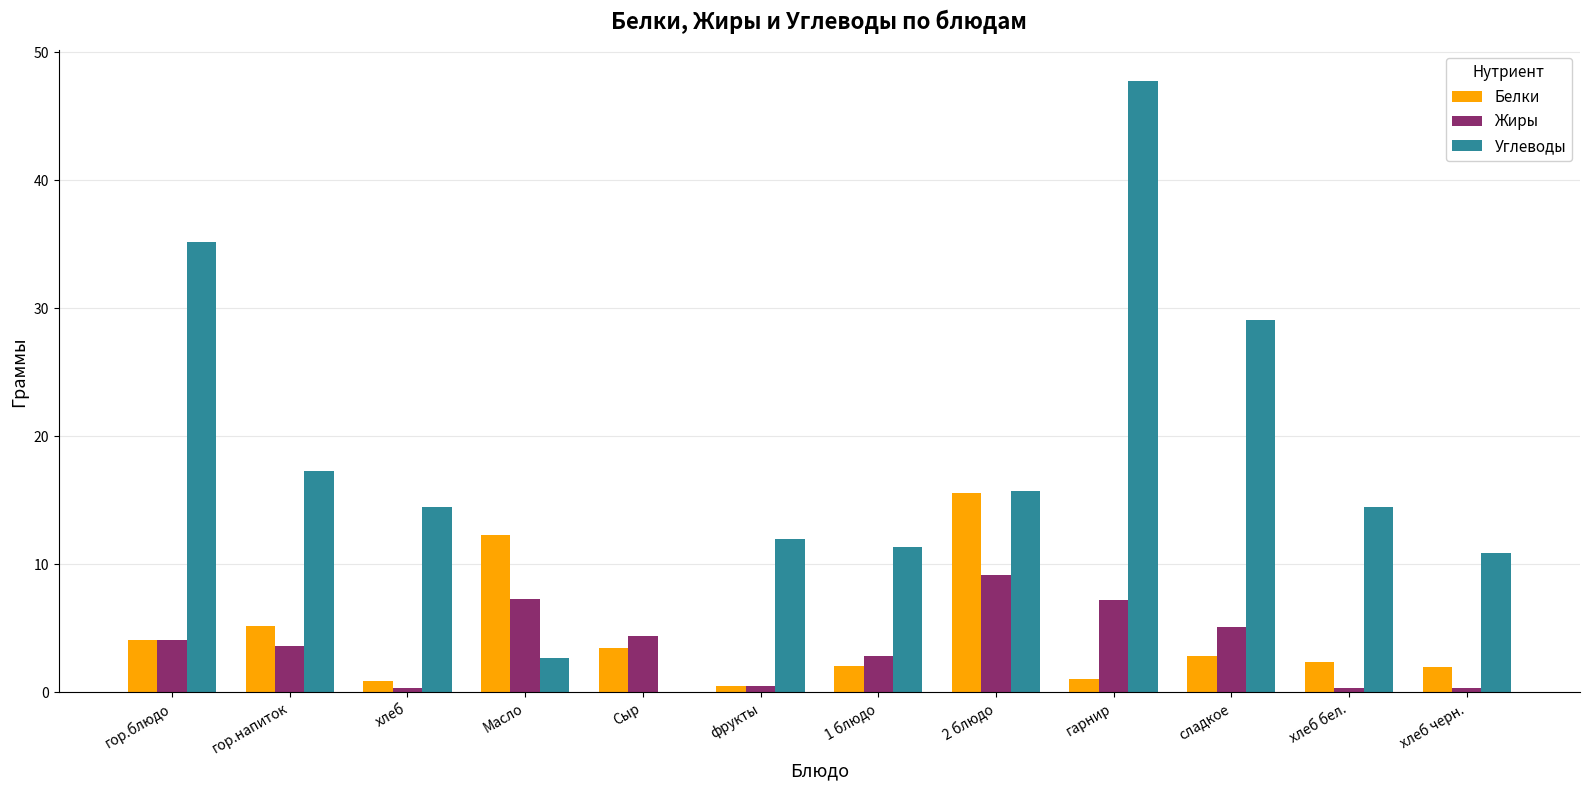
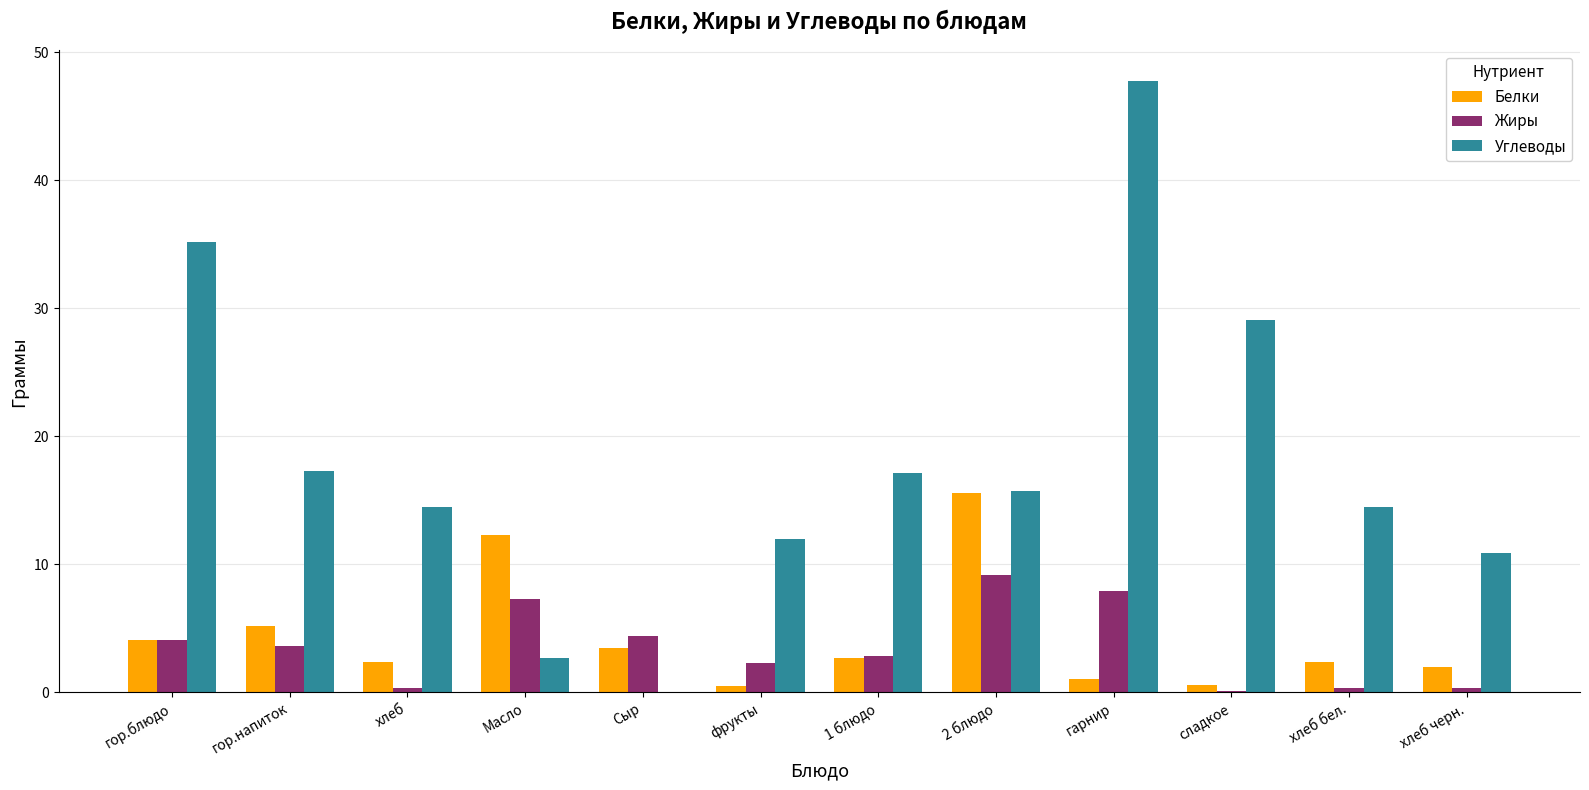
Белки, хлеб: 0.9 -> 2.4
Жиры, фрукты: 0.5 -> 2.3
Белки, 1 блюдо: 2.0 -> 2.7
Углеводы, 1 блюдо: 11.4 -> 17.1
Жиры, гарнир: 7.2 -> 7.9
Белки, сладкое: 2.8 -> 0.6
Жиры, сладкое: 5.1 -> 0.1
